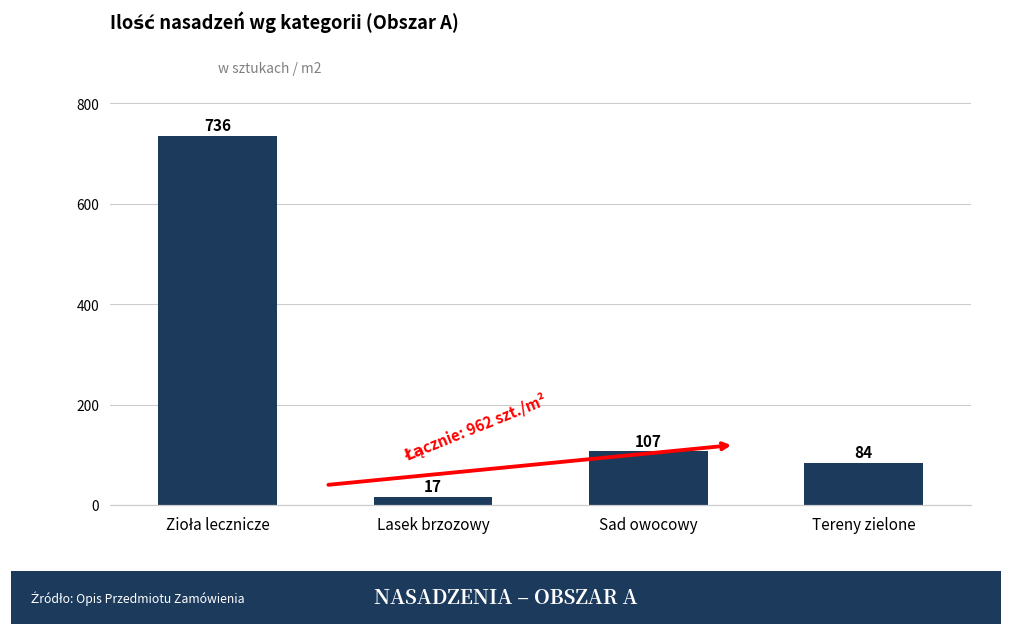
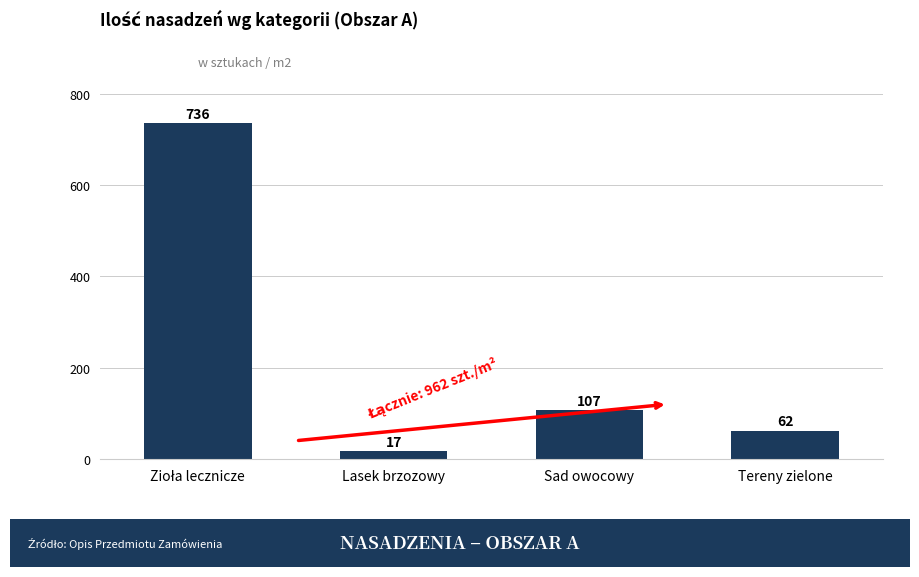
Tereny zielone: 84 -> 62
